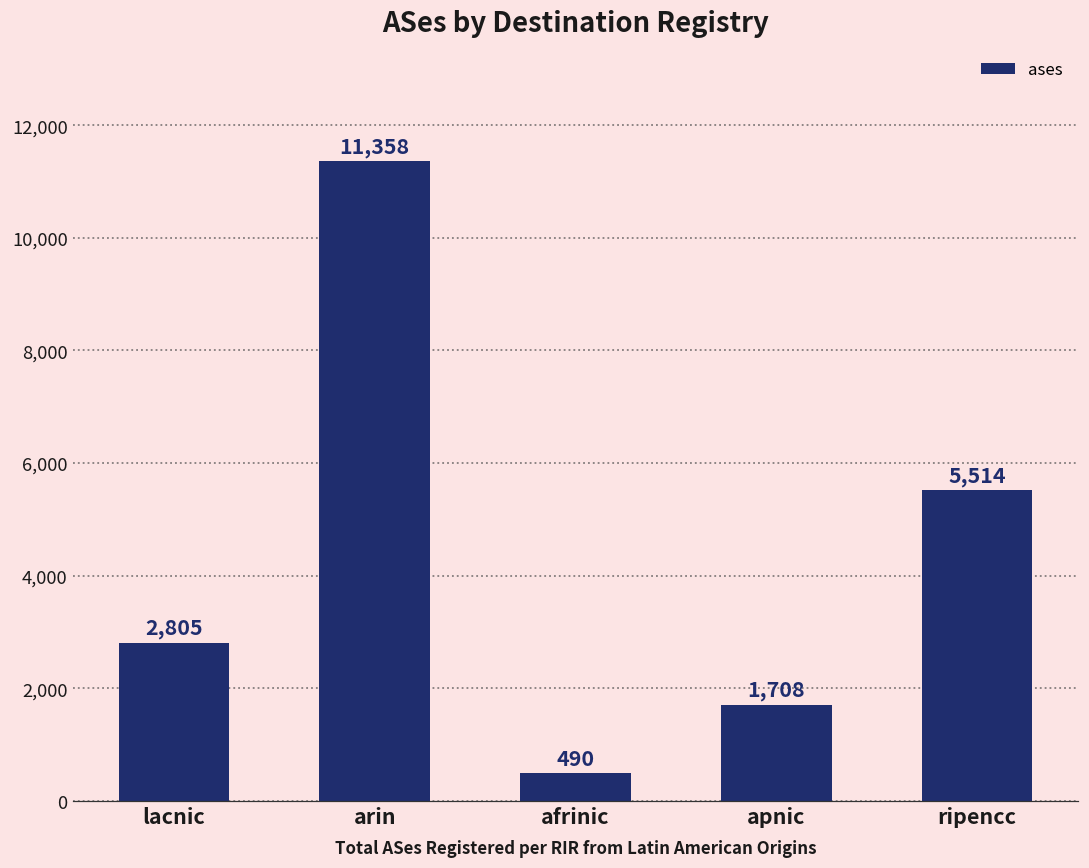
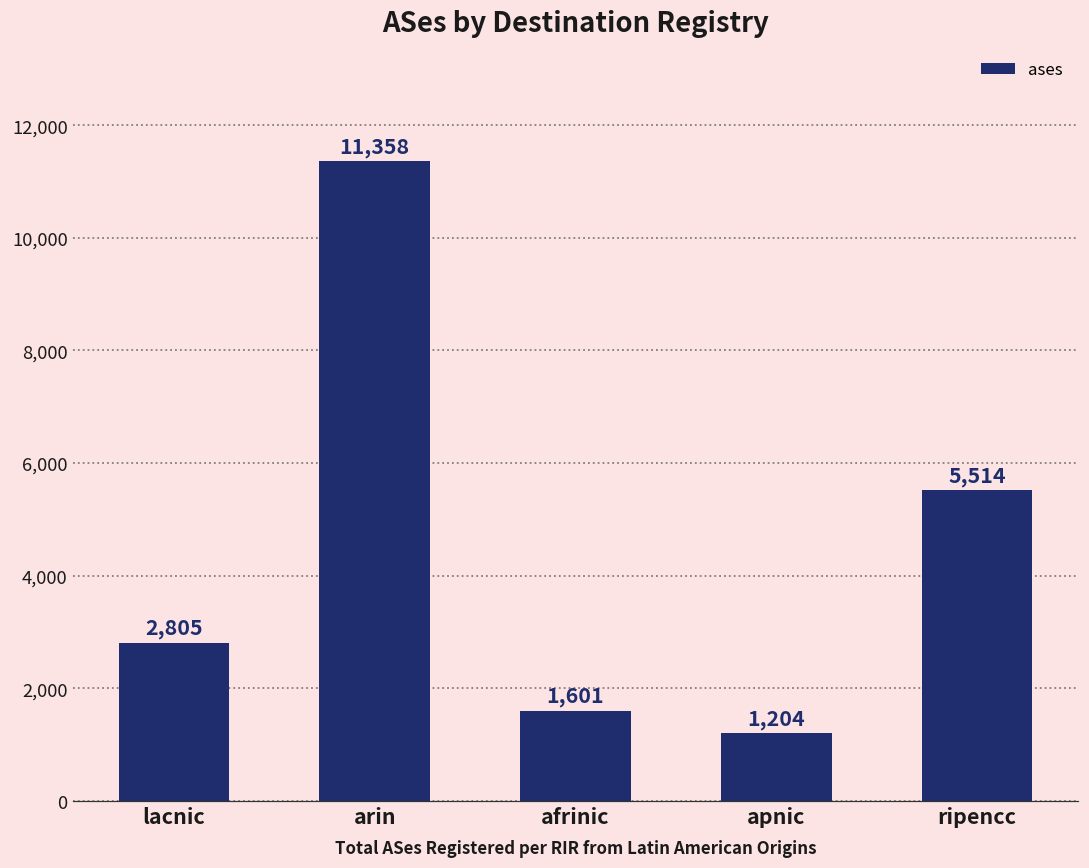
afrinic: 490 -> 1,601
apnic: 1,708 -> 1,204
